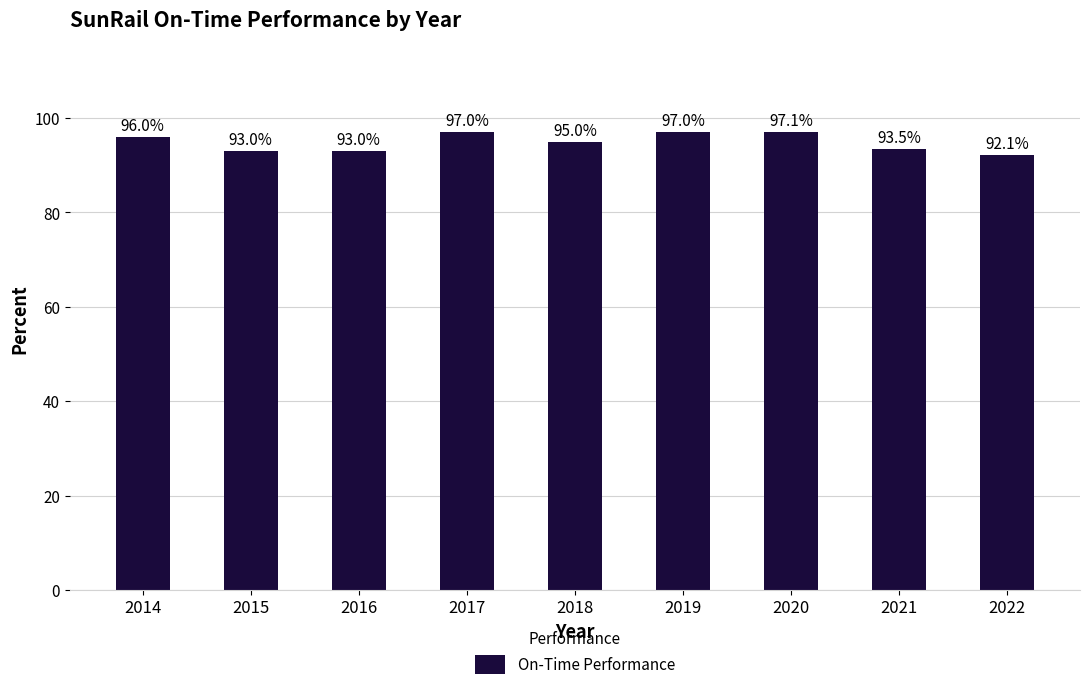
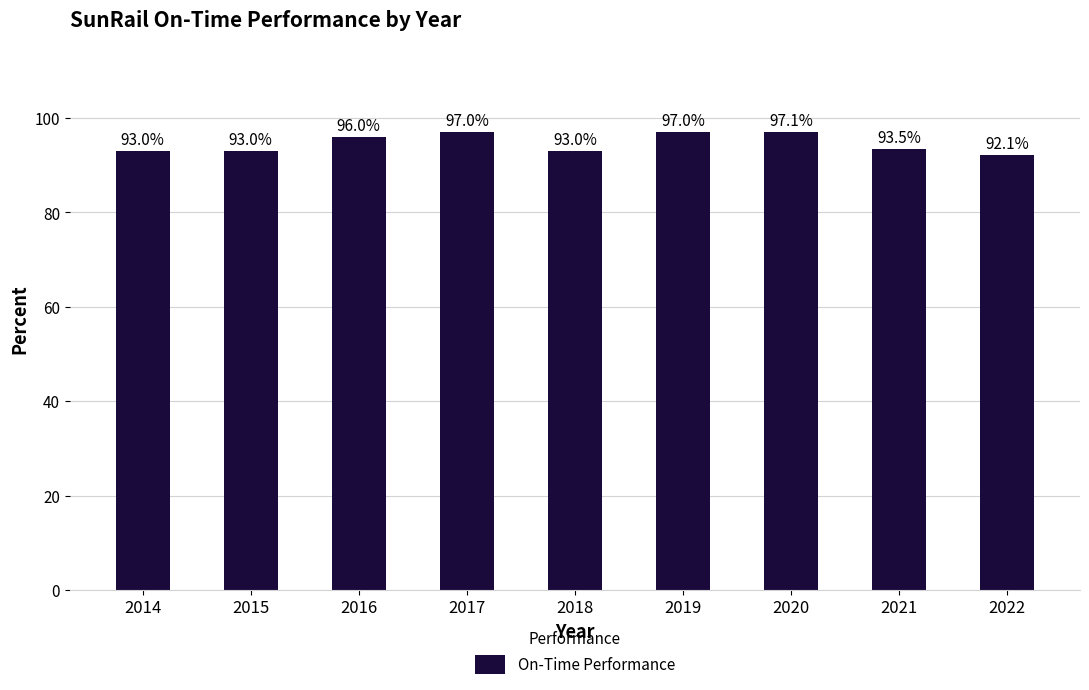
2014: 96.0% -> 93.0%
2016: 93.0% -> 96.0%
2018: 95.0% -> 93.0%
